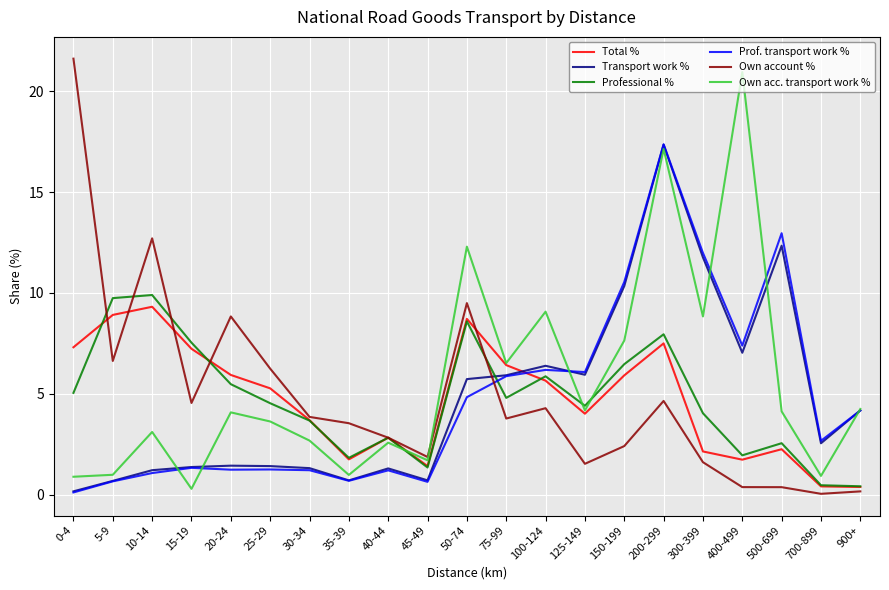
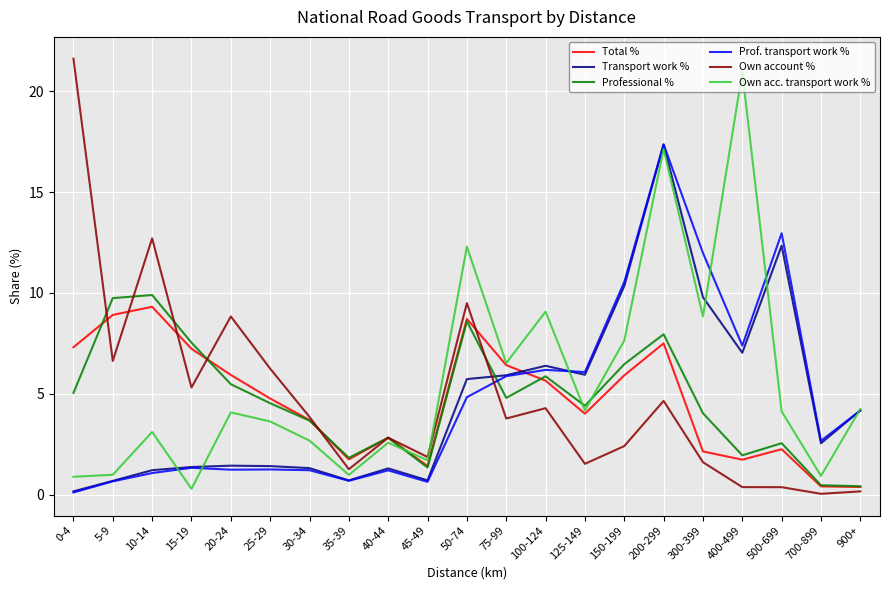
Own account %, 15-19: 4.6 -> 5.3
Total %, 25-29: 5.3 -> 4.8
Own account %, 35-39: 3.6 -> 1.3
Transport work %, 300-399: 11.8 -> 9.8
